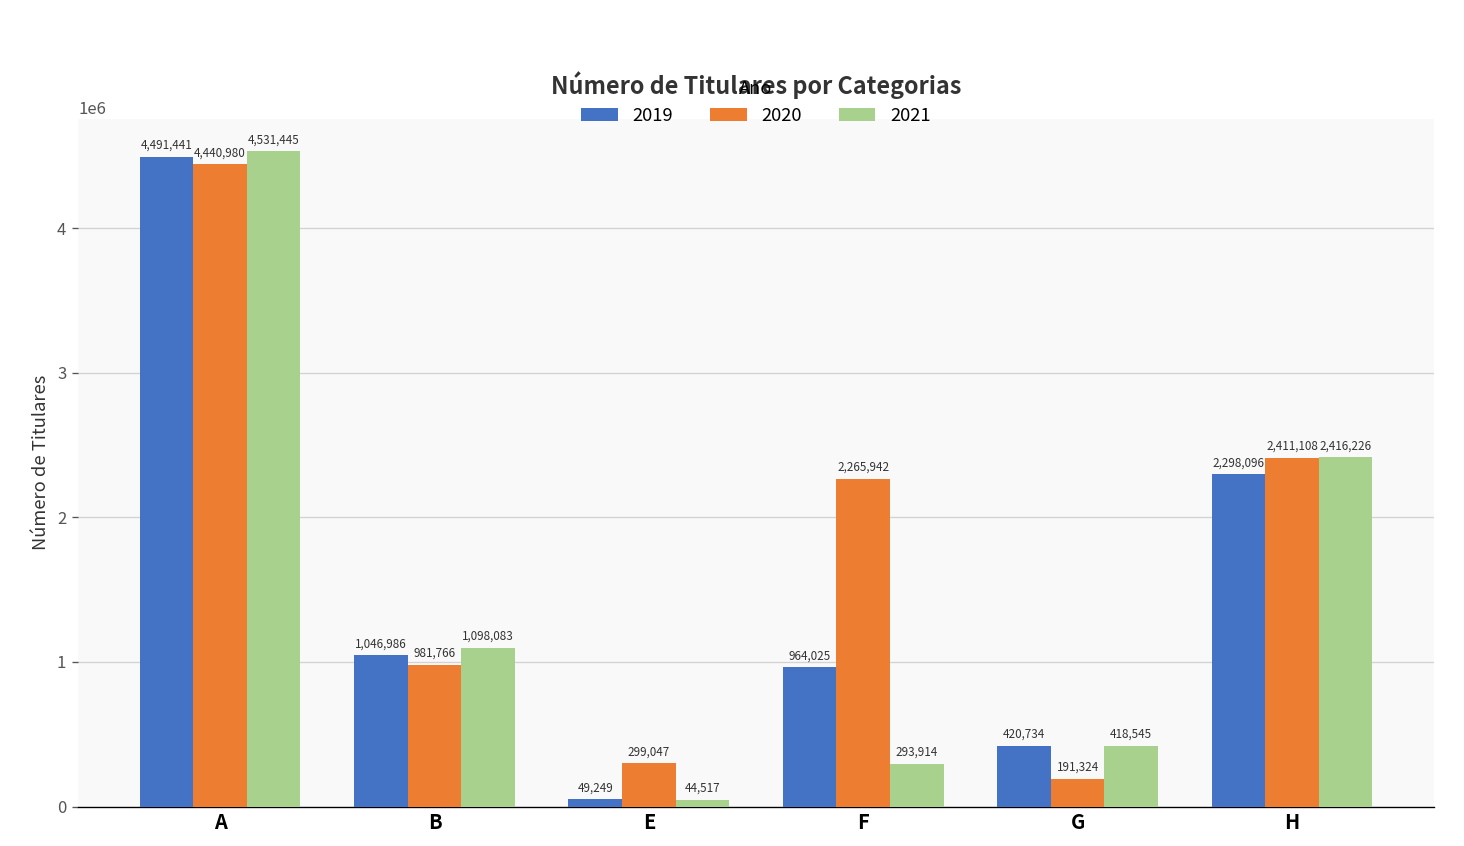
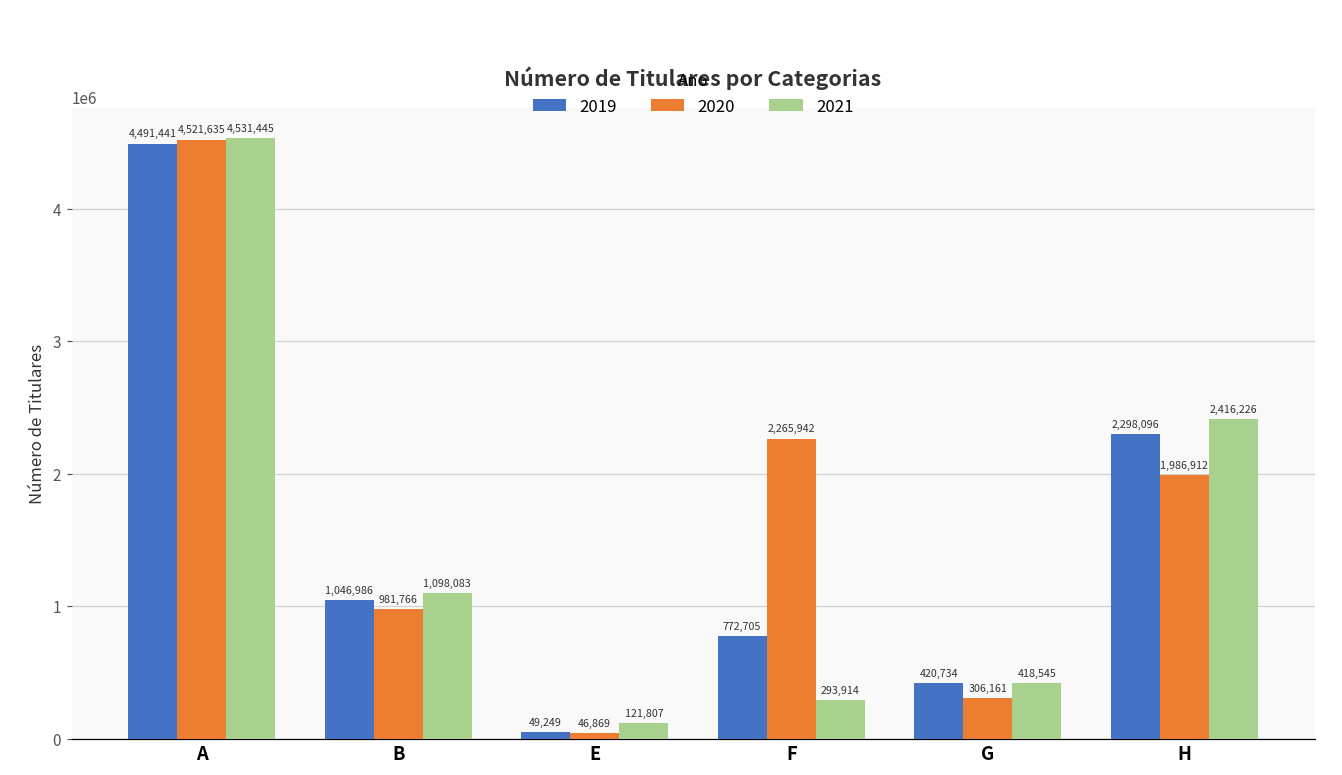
2020, A: 4,440,980 -> 4,521,635
2020, E: 299,047 -> 46,869
2021, E: 44,517 -> 121,807
2019, F: 964,025 -> 772,705
2020, G: 191,324 -> 306,161
2020, H: 2,411,108 -> 1,986,912
